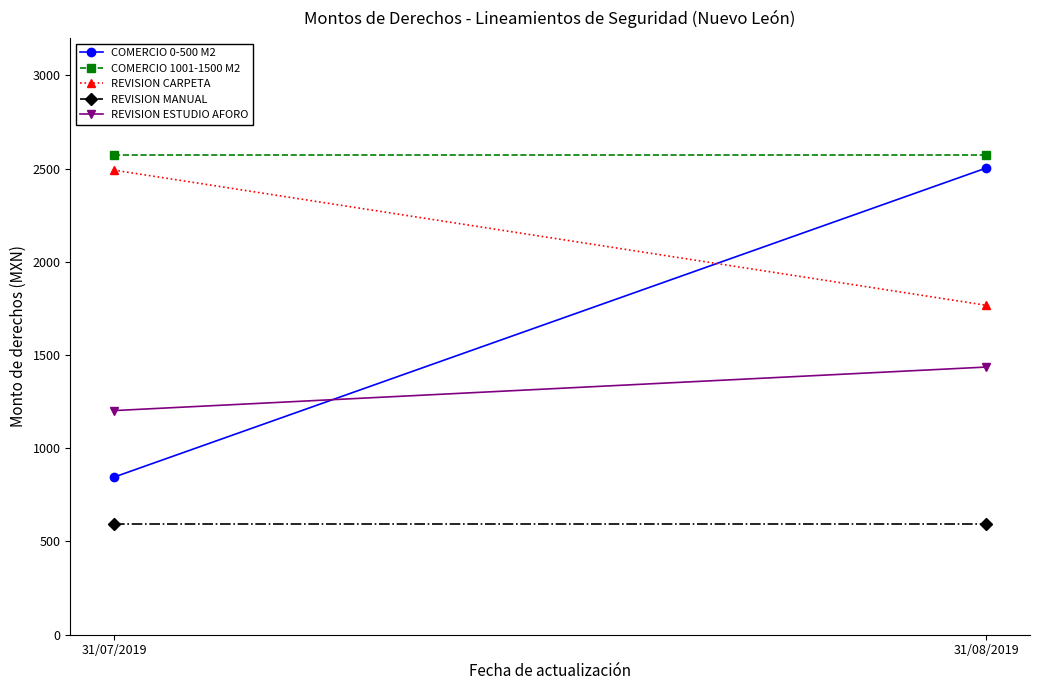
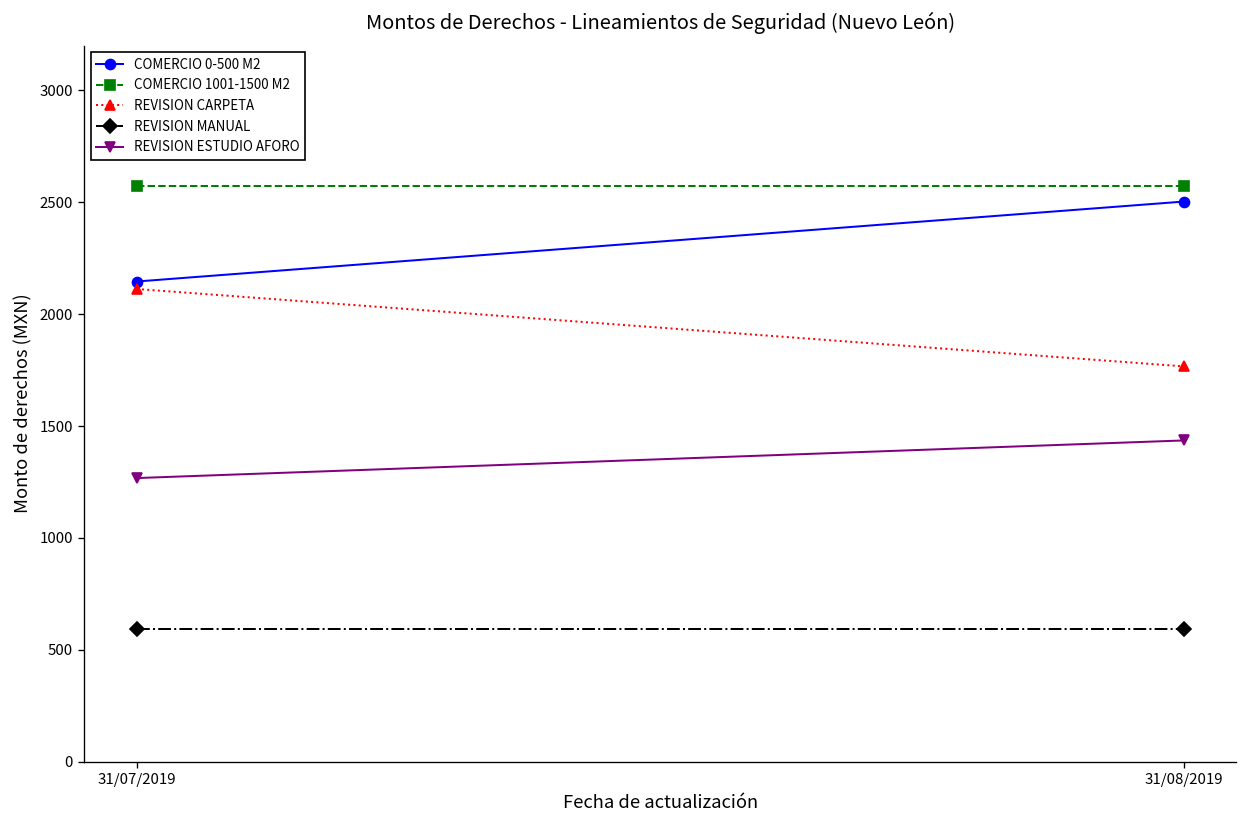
COMERCIO 0-500 M2, 31/07/2019: 840 -> 2150
REVISION CARPETA, 31/07/2019: 2490 -> 2110
REVISION ESTUDIO AFORO, 31/07/2019: 1200 -> 1270
